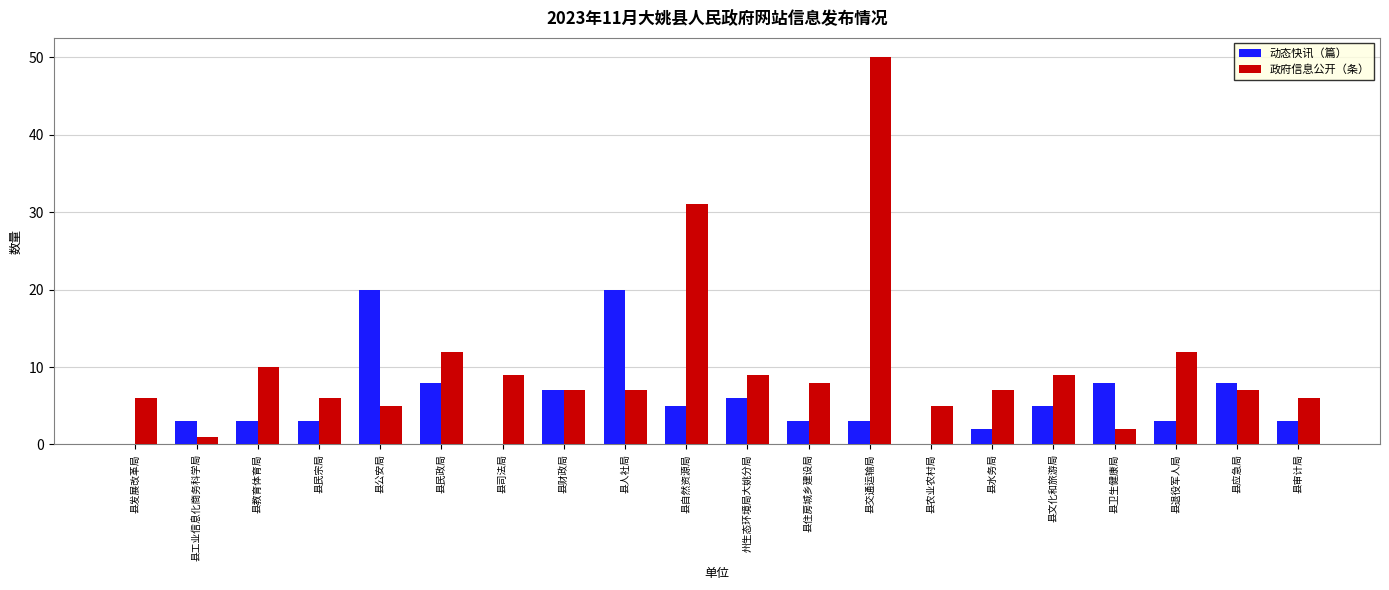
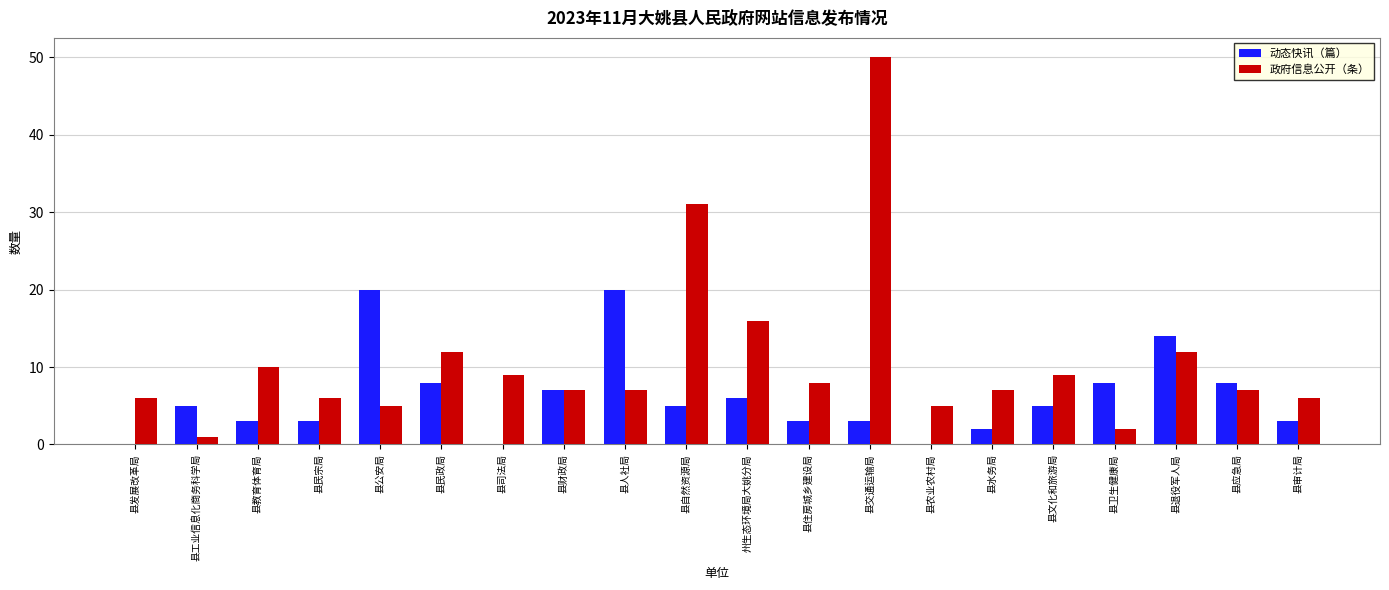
动态快讯（篇）, 县工业信息化商务科学局: 3 -> 5
政府信息公开（条）, 州生态环境局大姚分局: 9 -> 16
动态快讯（篇）, 县退役军人局: 3 -> 14
